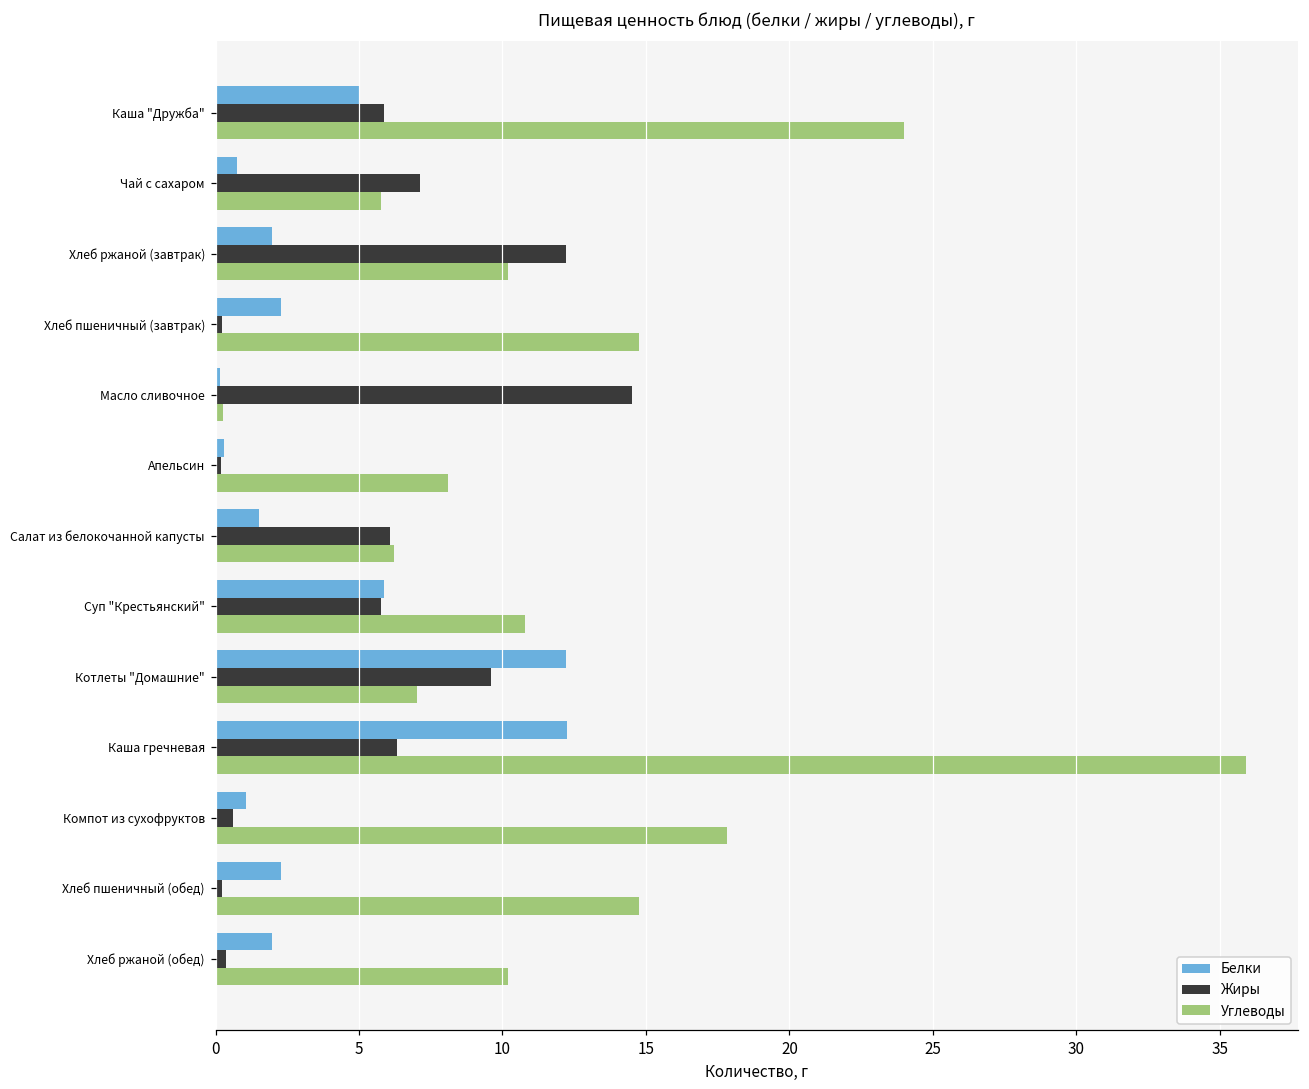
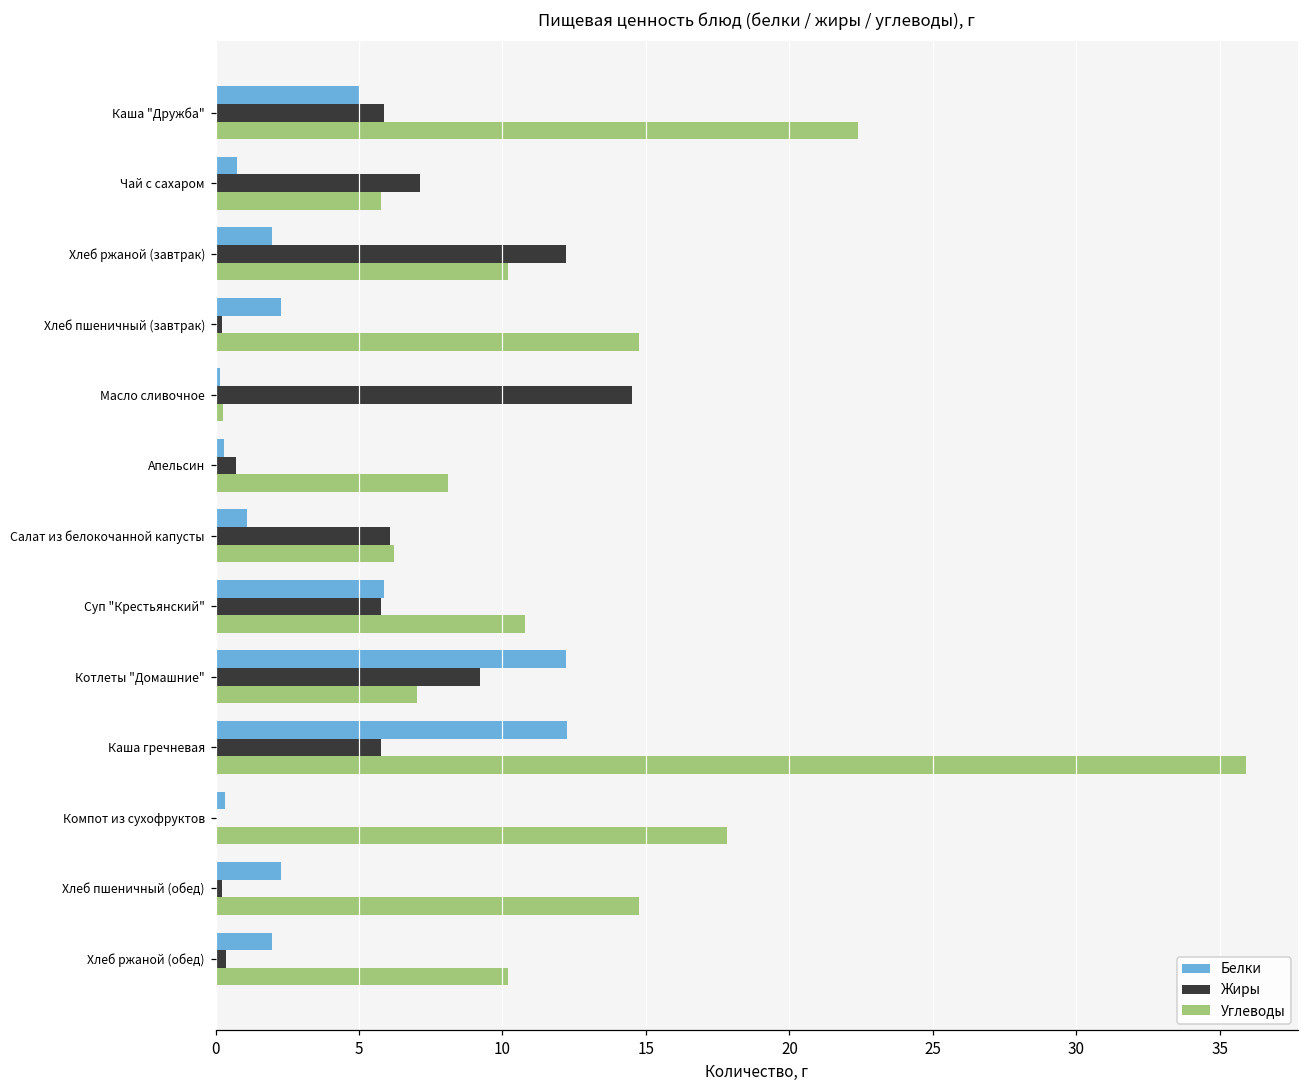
Углеводы, Каша "Дружба": 24.0 -> 22.4
Жиры, Апельсин: 0.2 -> 0.7
Белки, Салат из белокочанной капусты: 1.5 -> 1.1
Жиры, Котлеты "Домашние": 9.6 -> 9.2
Жиры, Каша гречневая: 6.3 -> 5.8
Белки, Компот из сухофруктов: 1.1 -> 0.3
Жиры, Компот из сухофруктов: 0.6 -> 0.0
